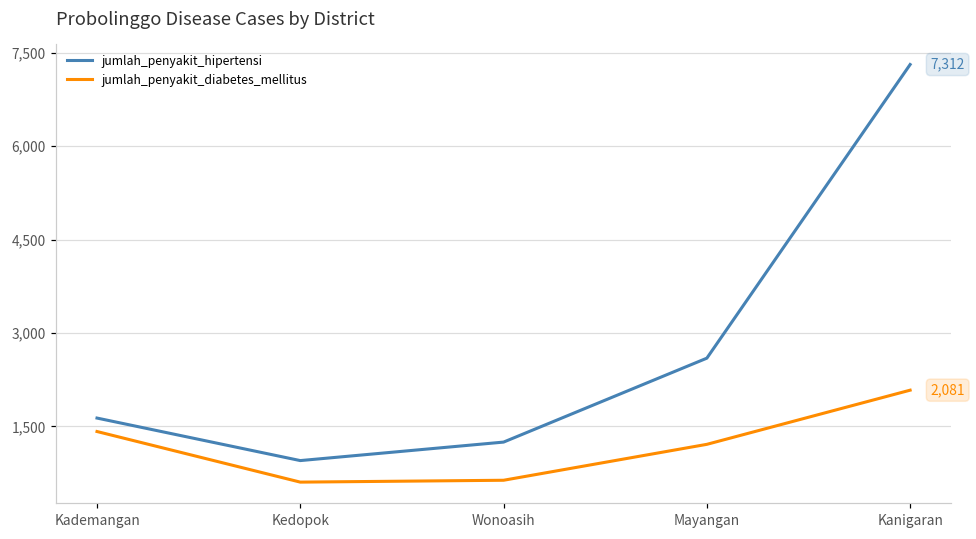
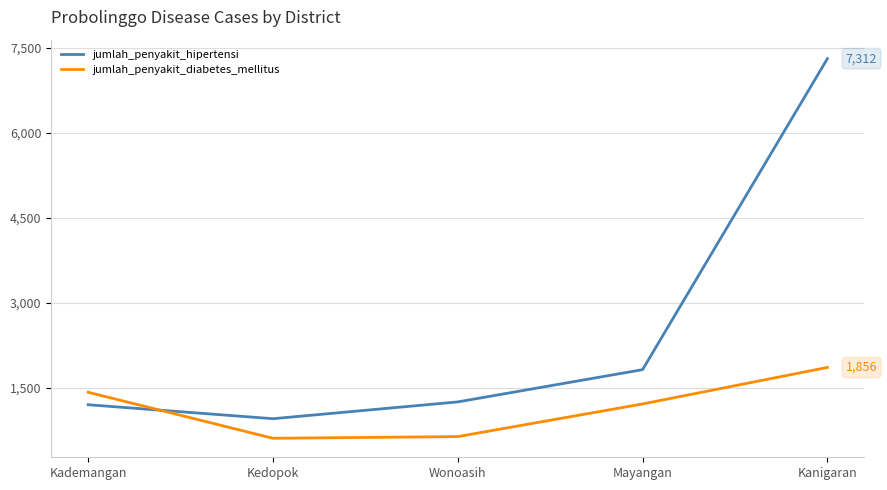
jumlah_penyakit_hipertensi, Kademangan: 1,600 -> 1,200
jumlah_penyakit_hipertensi, Mayangan: 2,600 -> 1,800
jumlah_penyakit_diabetes_mellitus, Kanigaran: 2,081 -> 1,856
